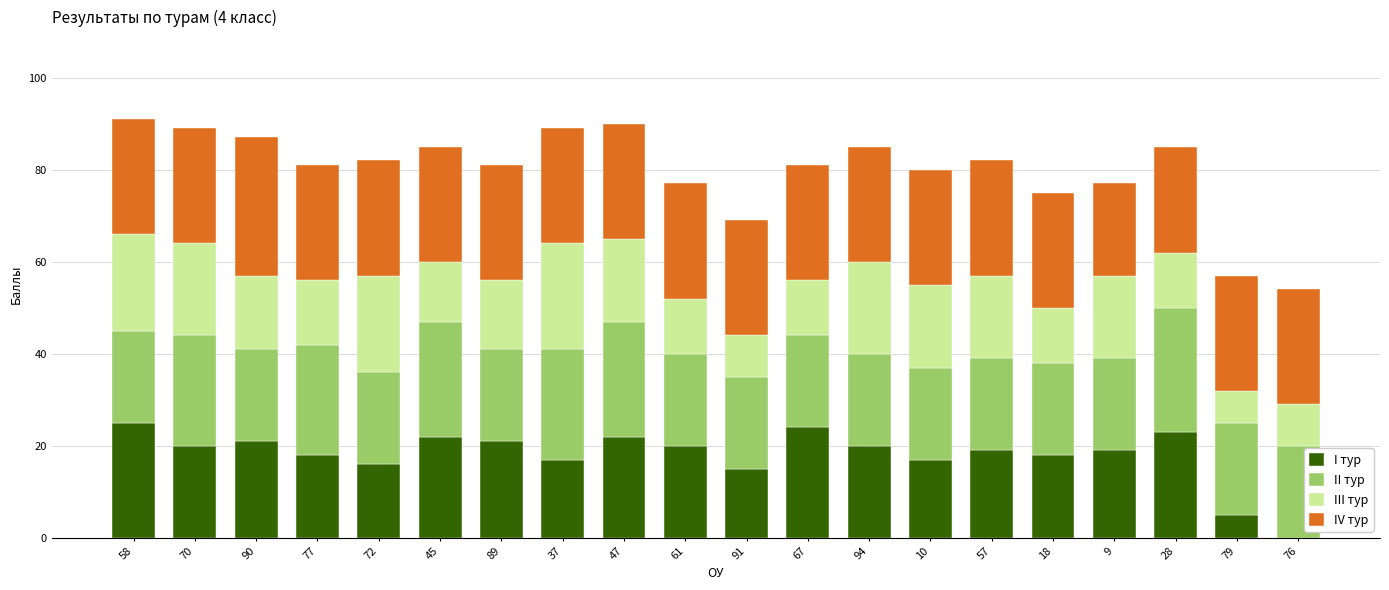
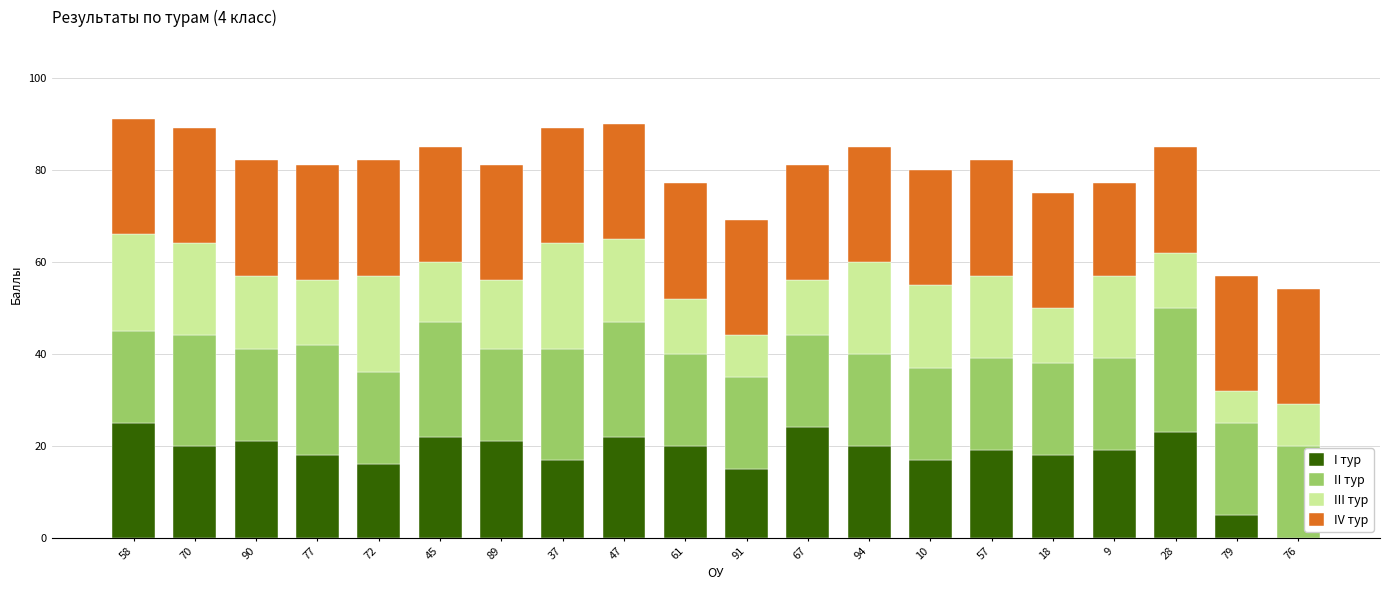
IV тур, 90: 30 -> 25
